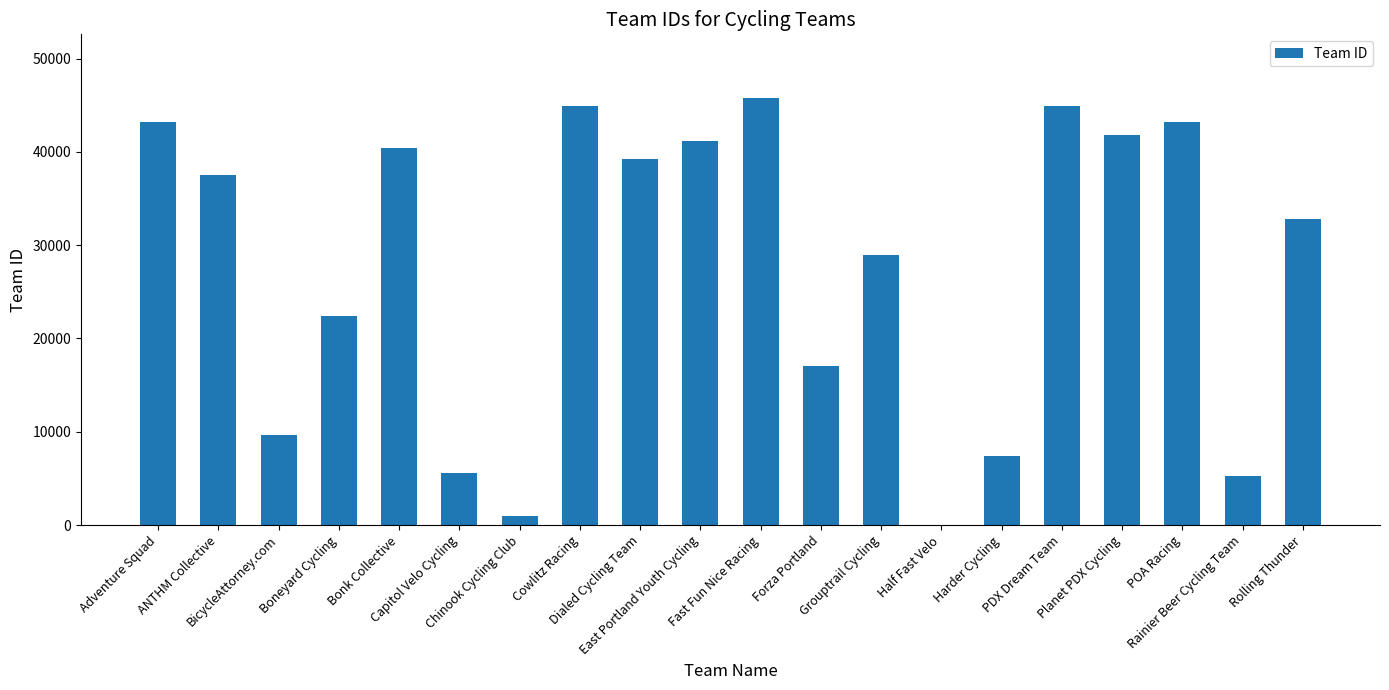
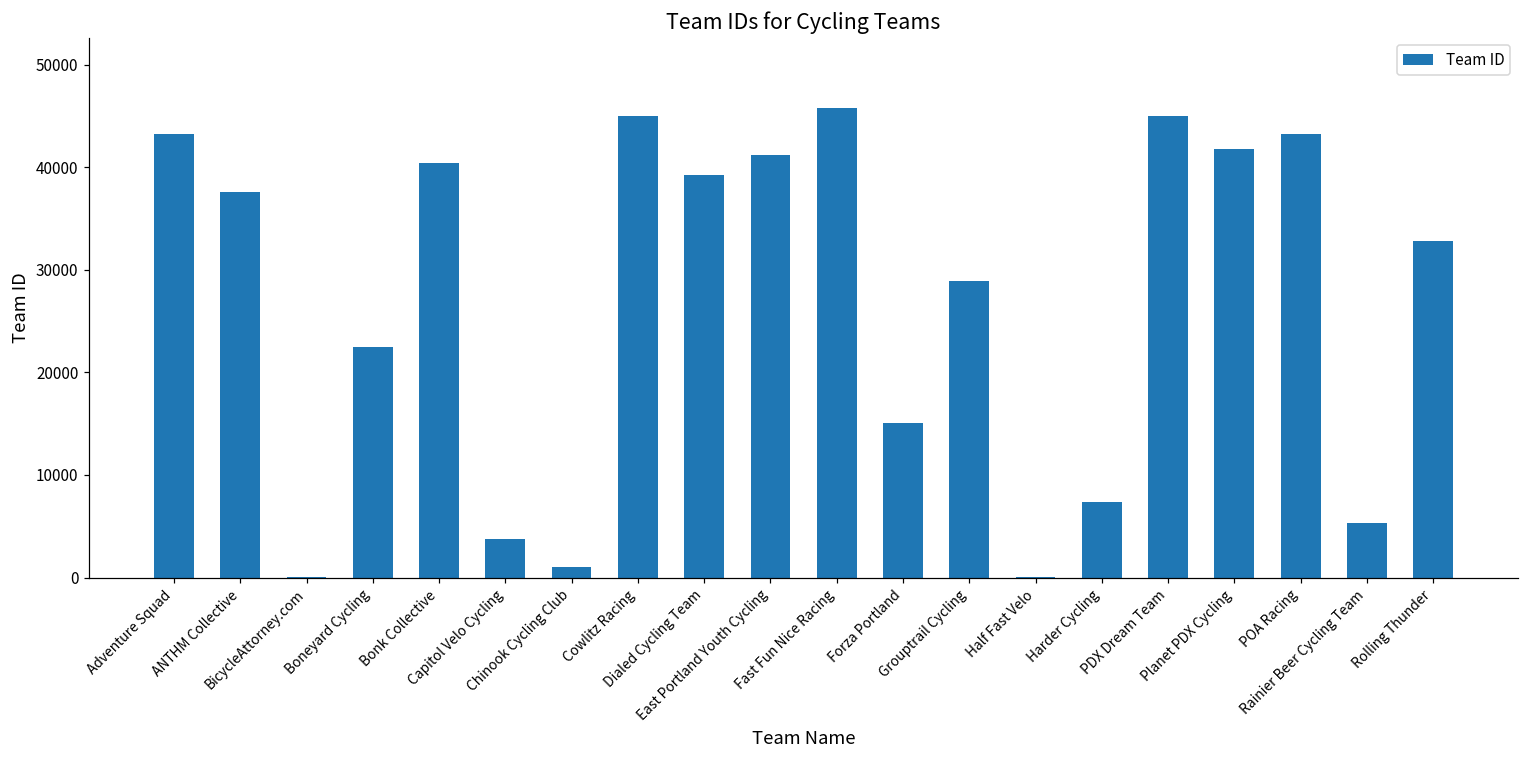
BicycleAttorney.com: 10000 -> 0
Capitol Velo Cycling: 6000 -> 4000
Forza Portland: 17000 -> 15000
